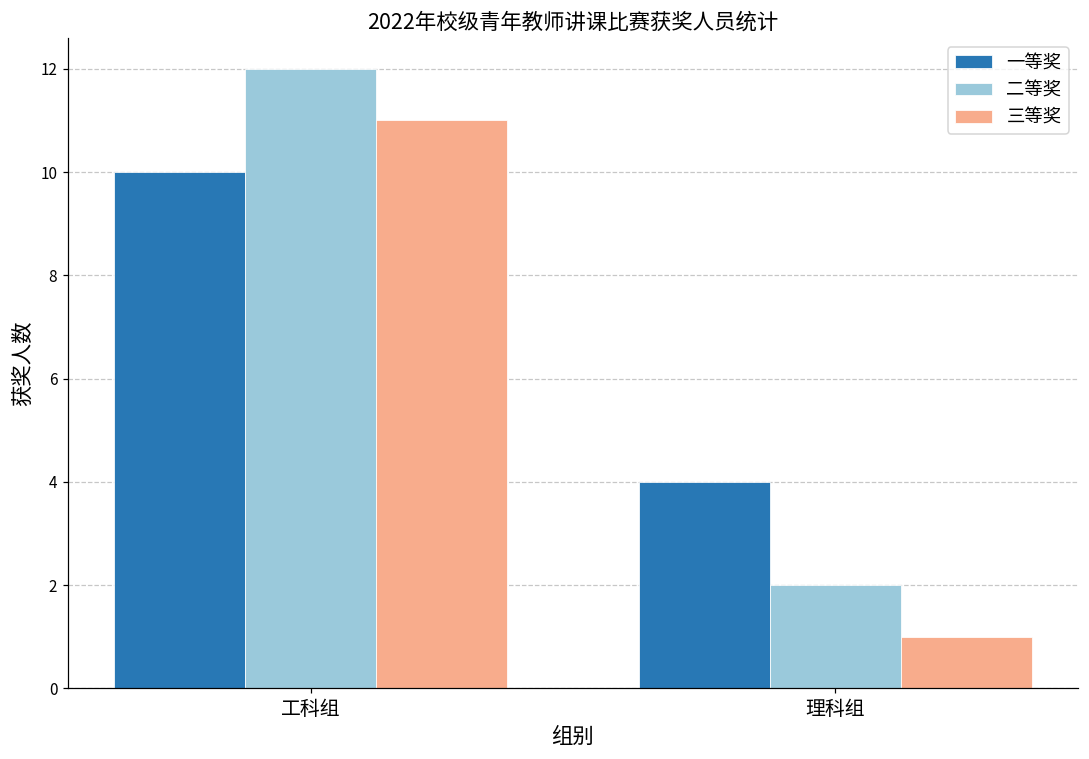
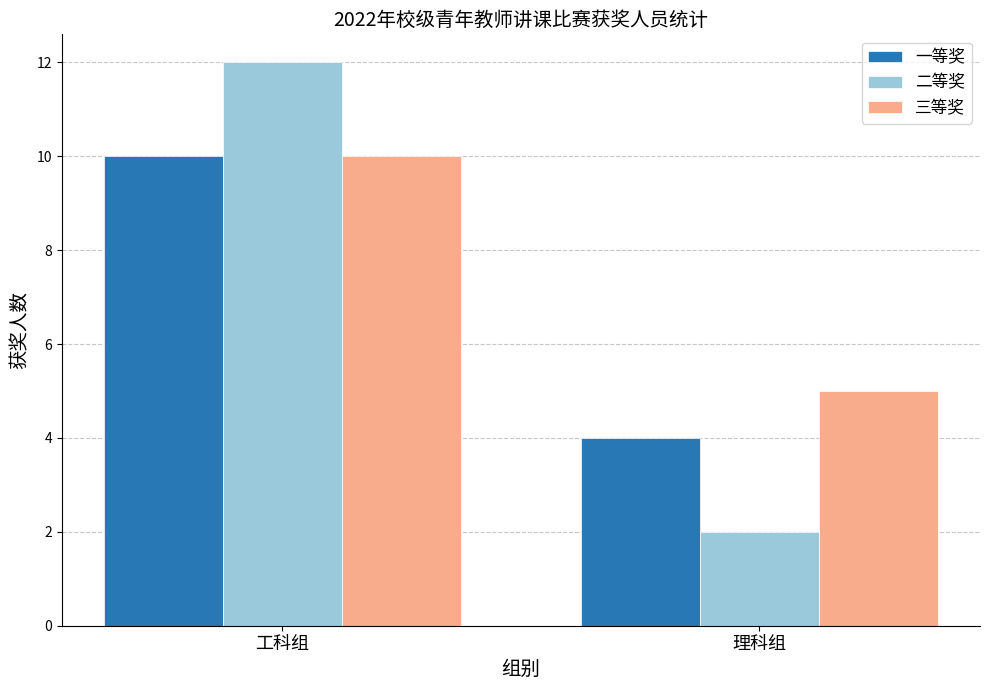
三等奖, 工科组: 11 -> 10
三等奖, 理科组: 1 -> 5
